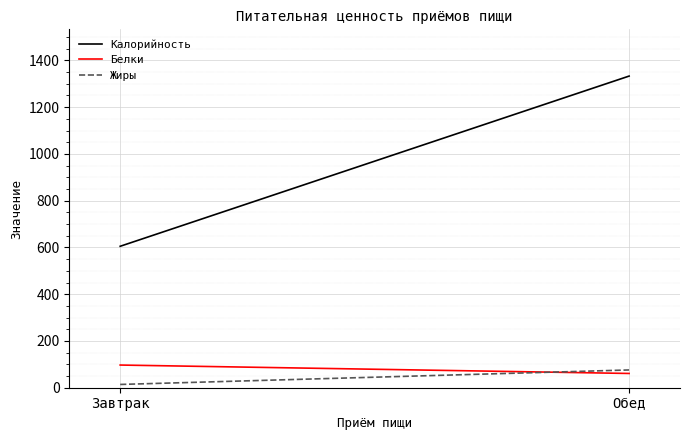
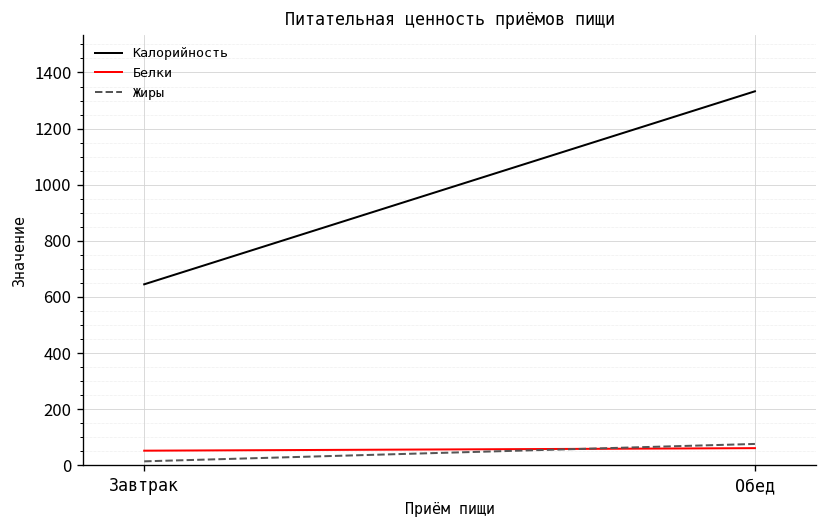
Калорийность, Завтрак: 610 -> 650
Белки, Завтрак: 100 -> 50
